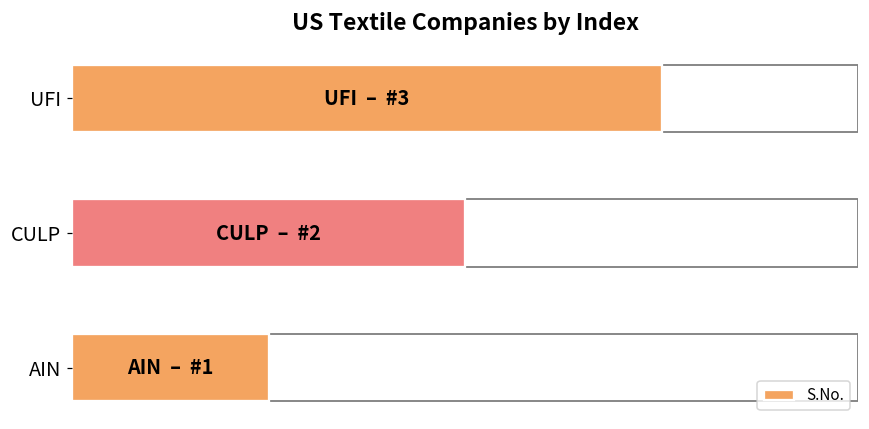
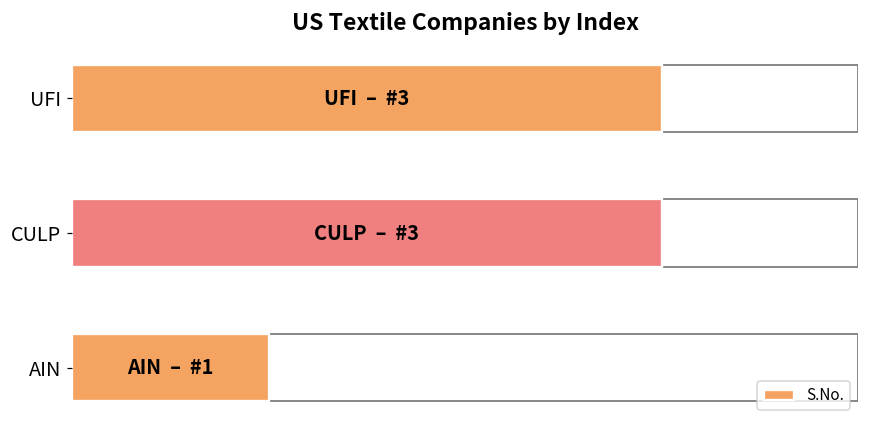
CULP: 2 -> 3
